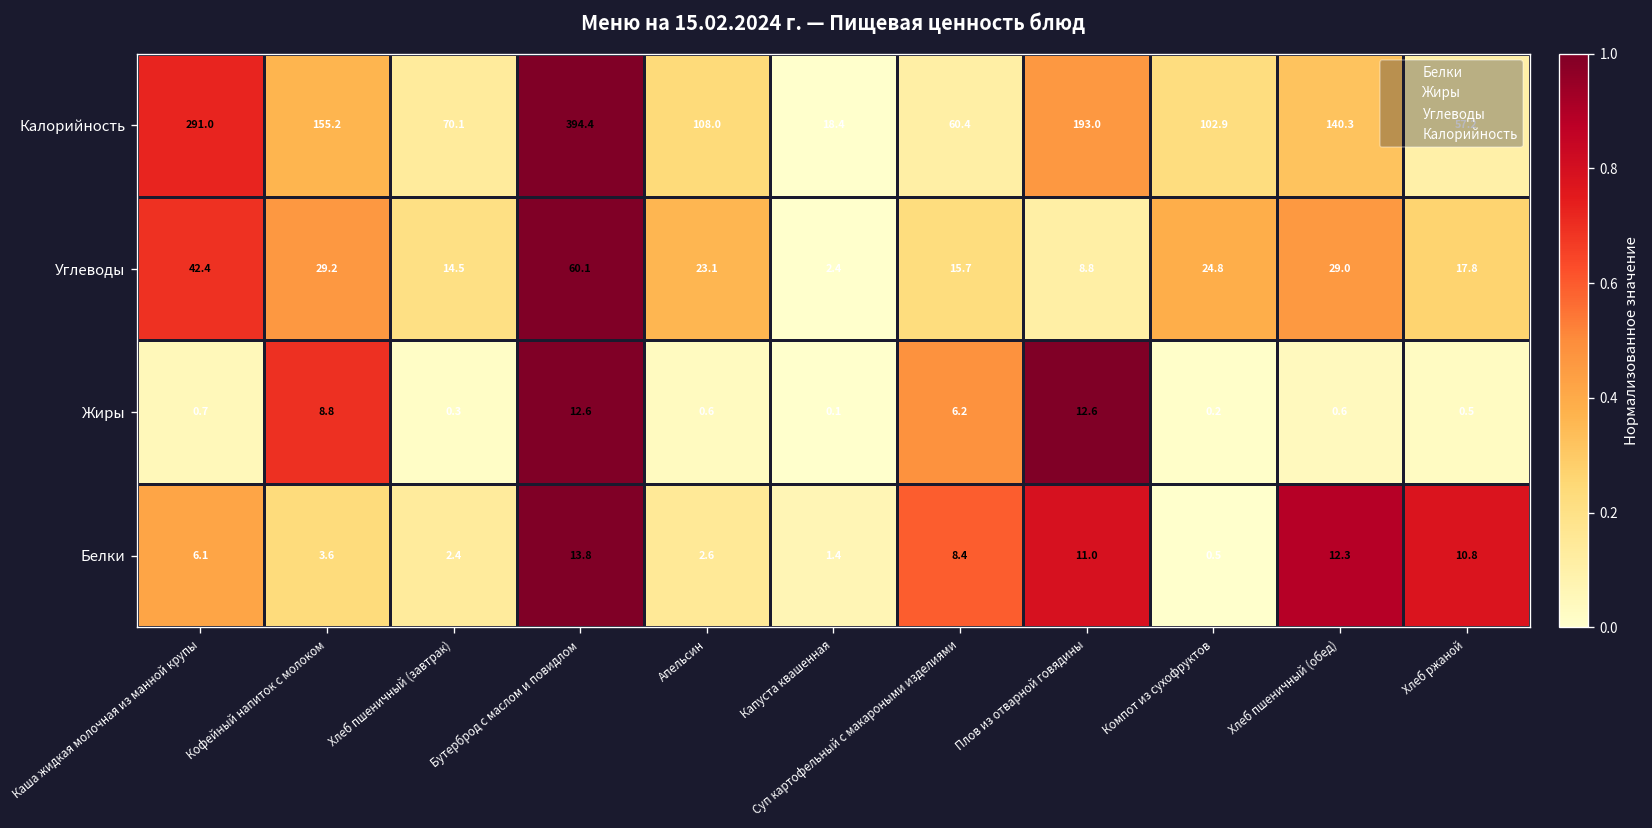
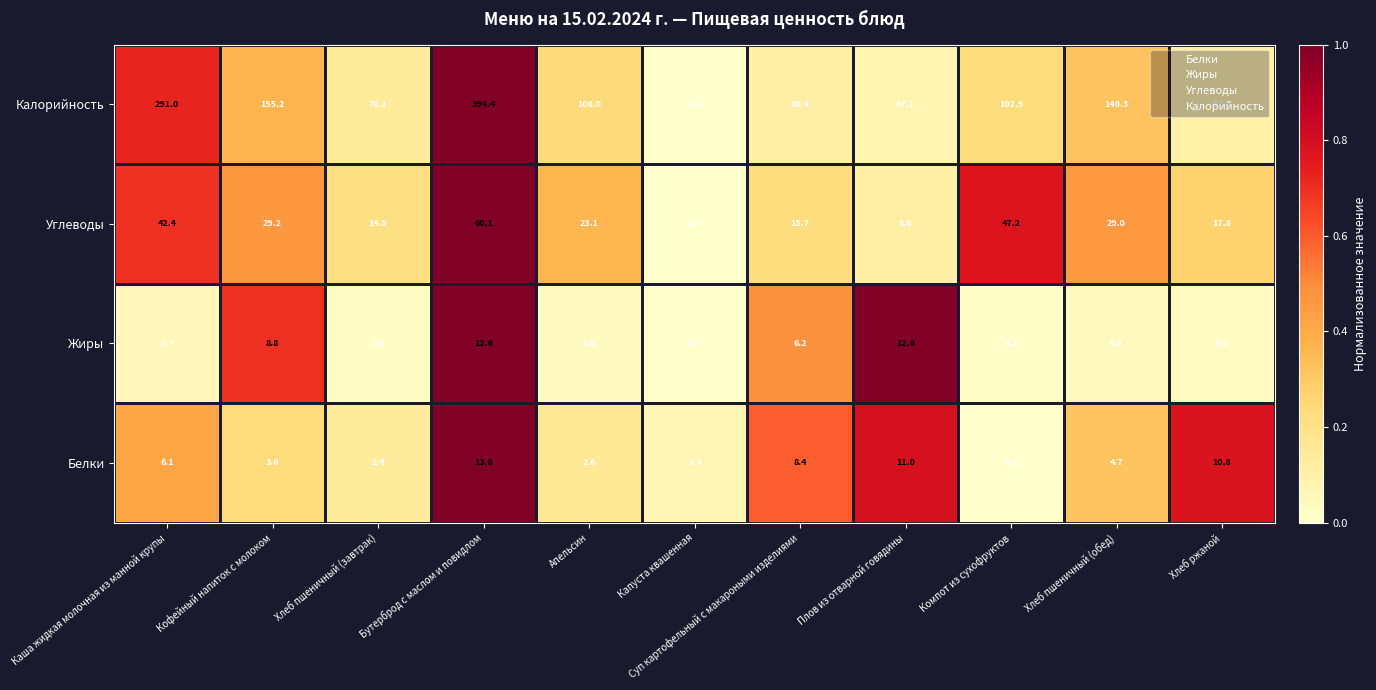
Калорийность, Плов из отварной говядины: 193.0 -> 47.1
Углеводы, Компот из сухофруктов: 24.8 -> 47.2
Белки, Хлеб пшеничный (обед): 12.3 -> 4.7
